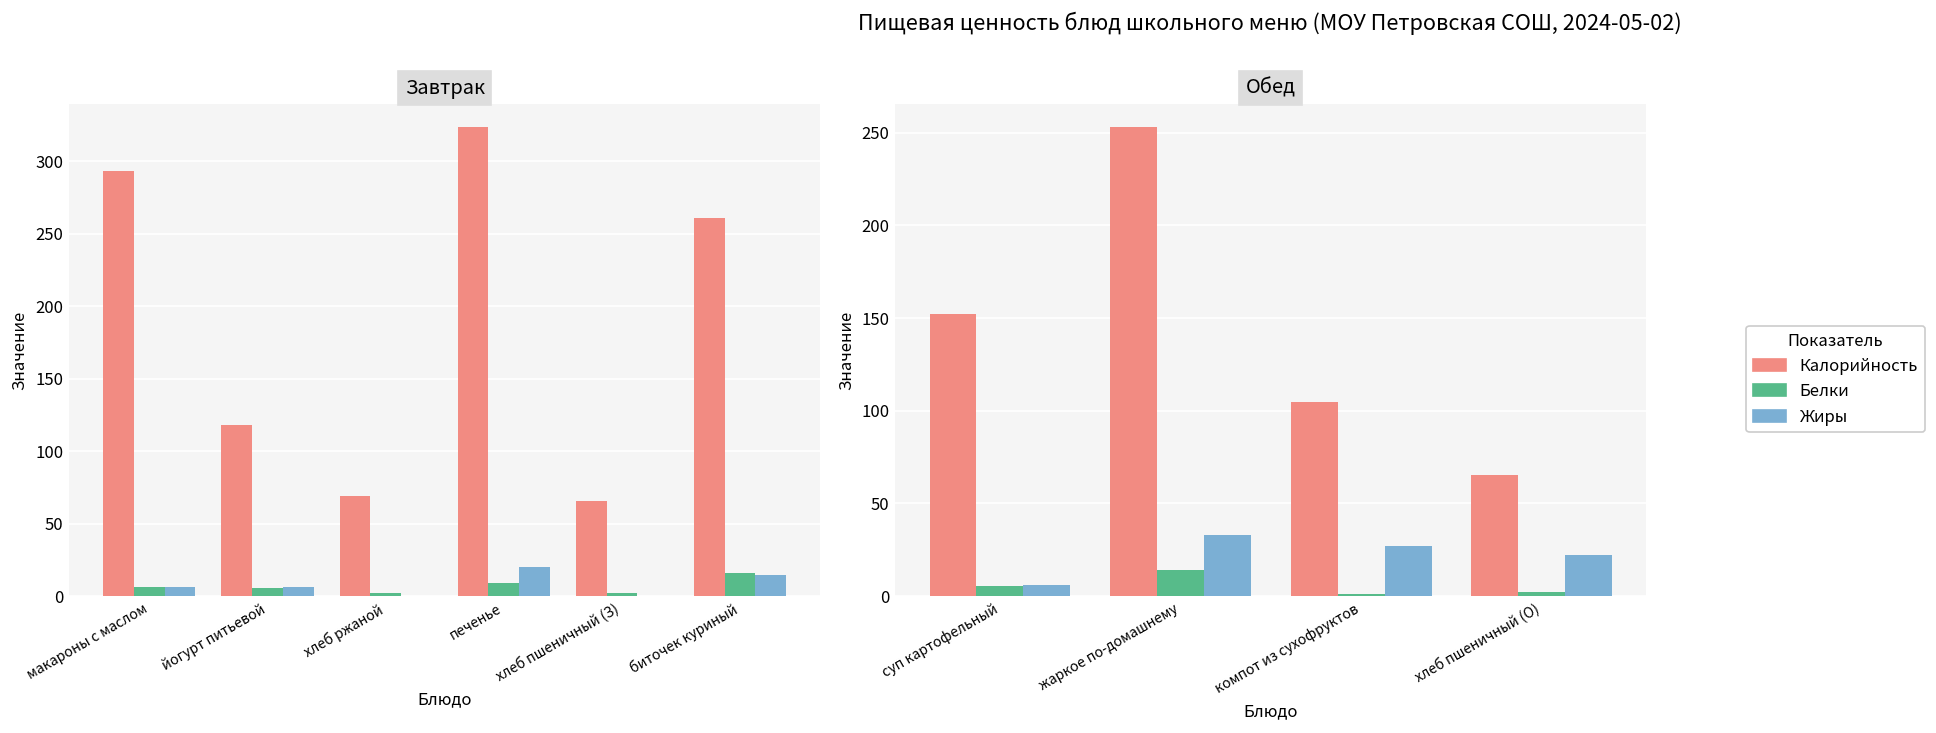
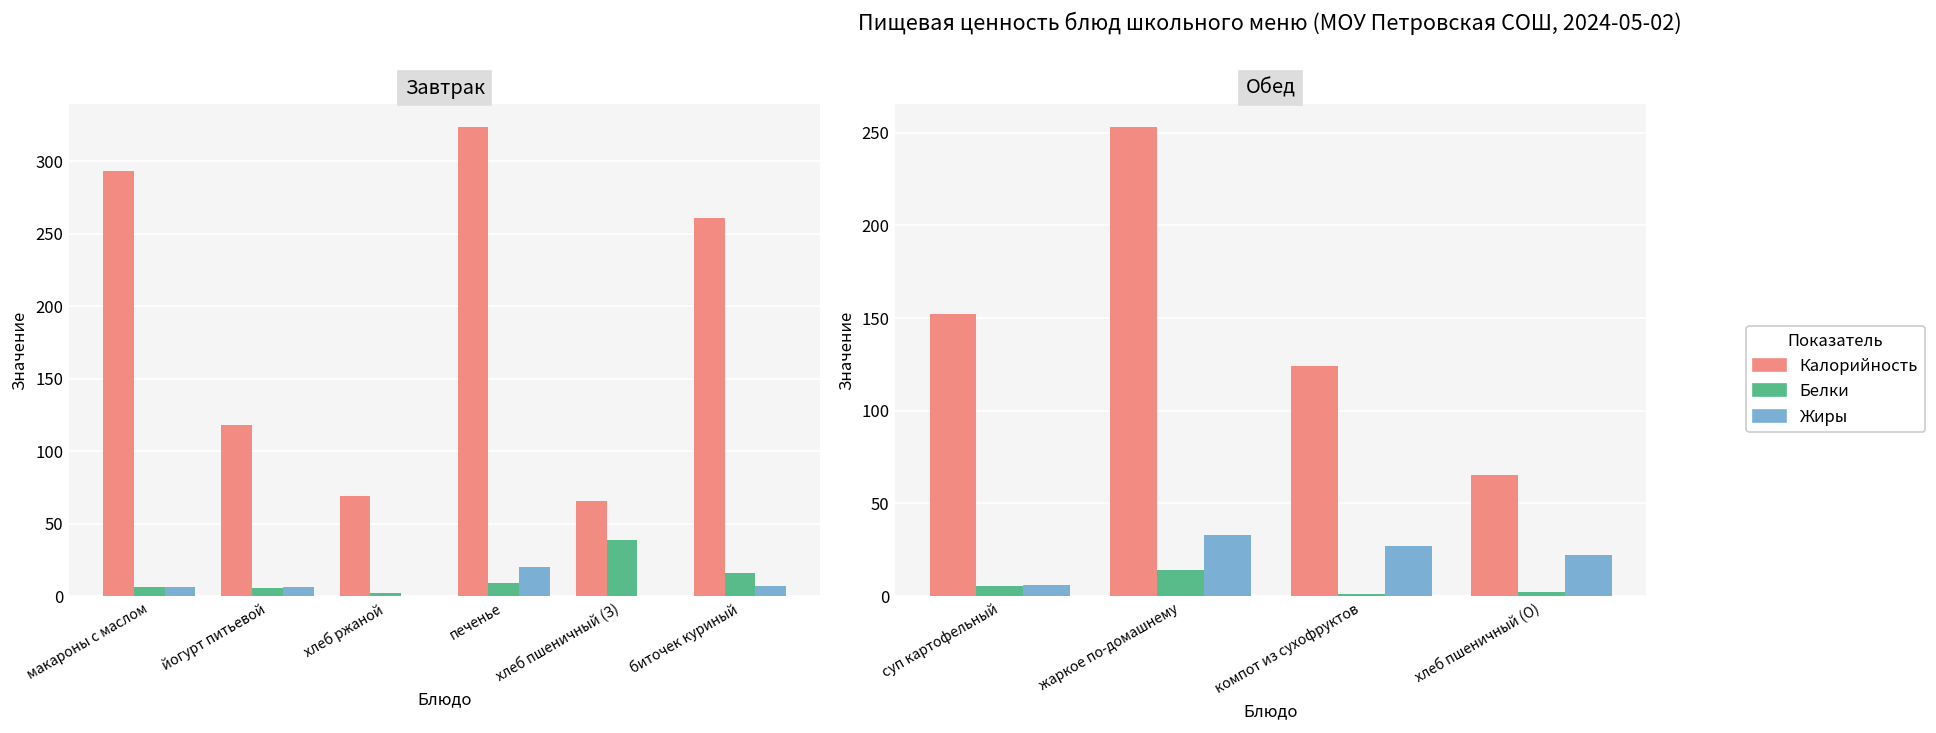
Завтрак, Белки, хлеб пшеничный (З): 2 -> 39
Завтрак, Жиры, биточек куриный: 14 -> 7
Обед, Калорийность, компот из сухофруктов: 105 -> 124
